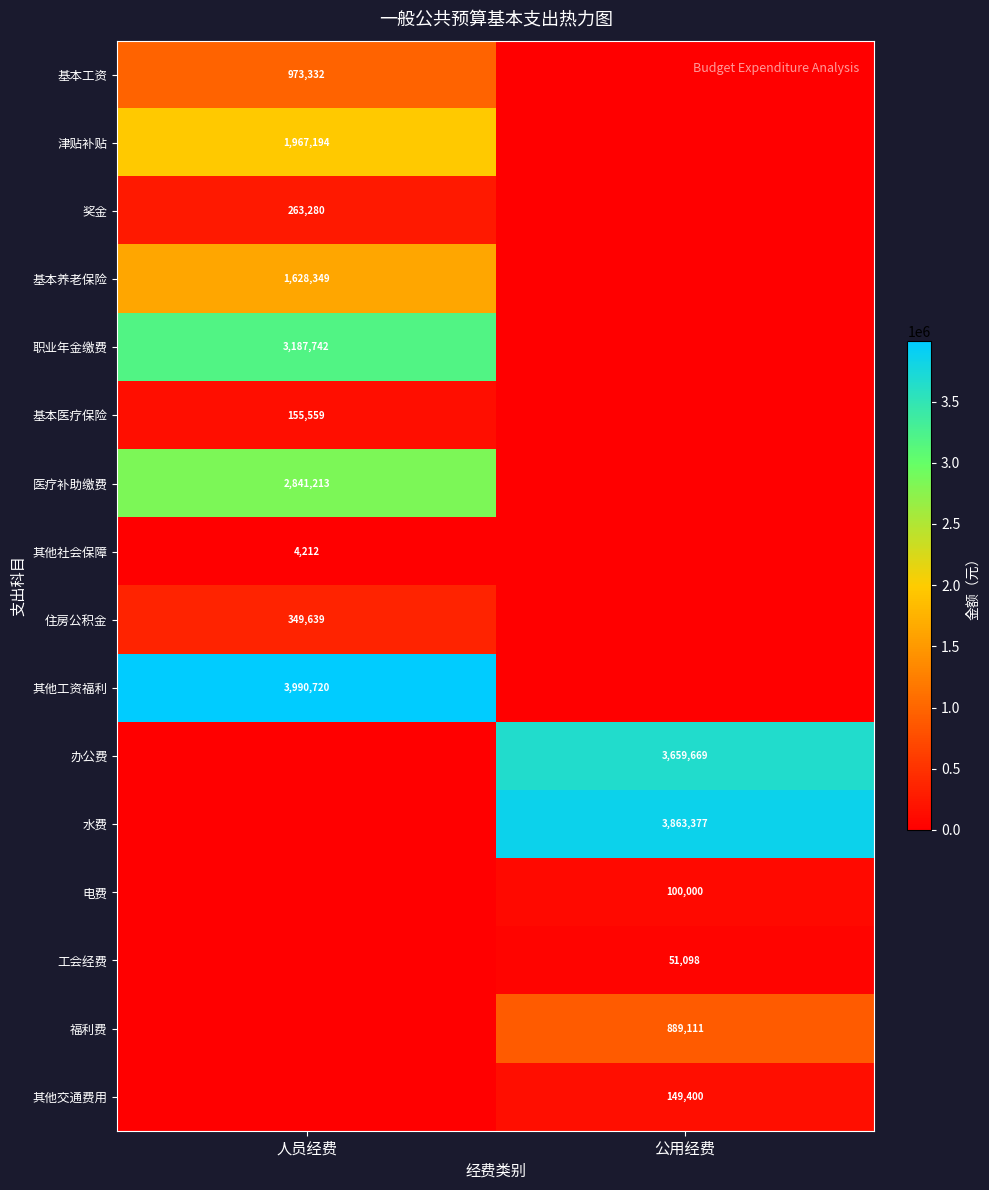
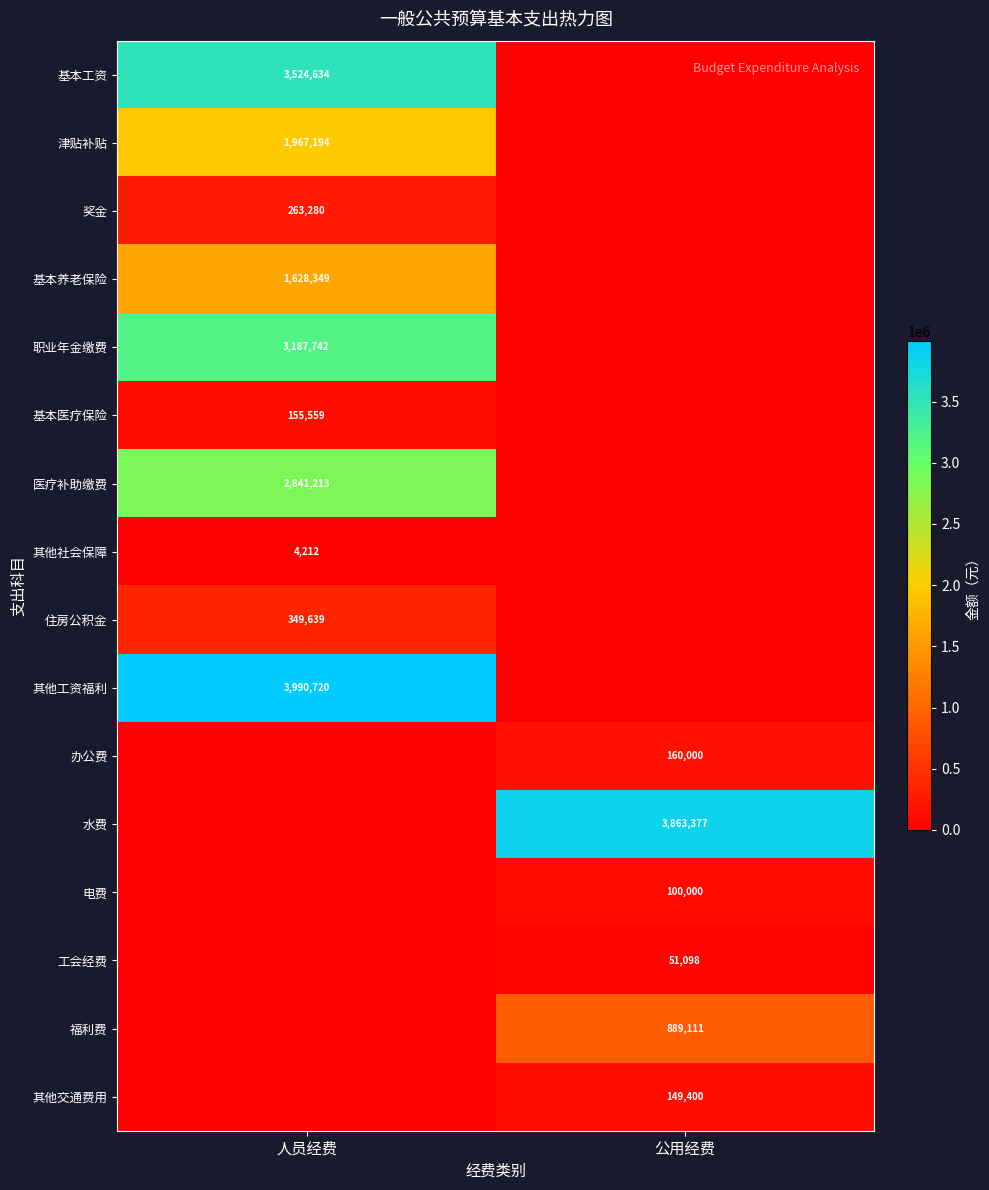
基本工资, 人员经费: 973,332 -> 3,524,634
办公费, 公用经费: 3,659,669 -> 160,000
